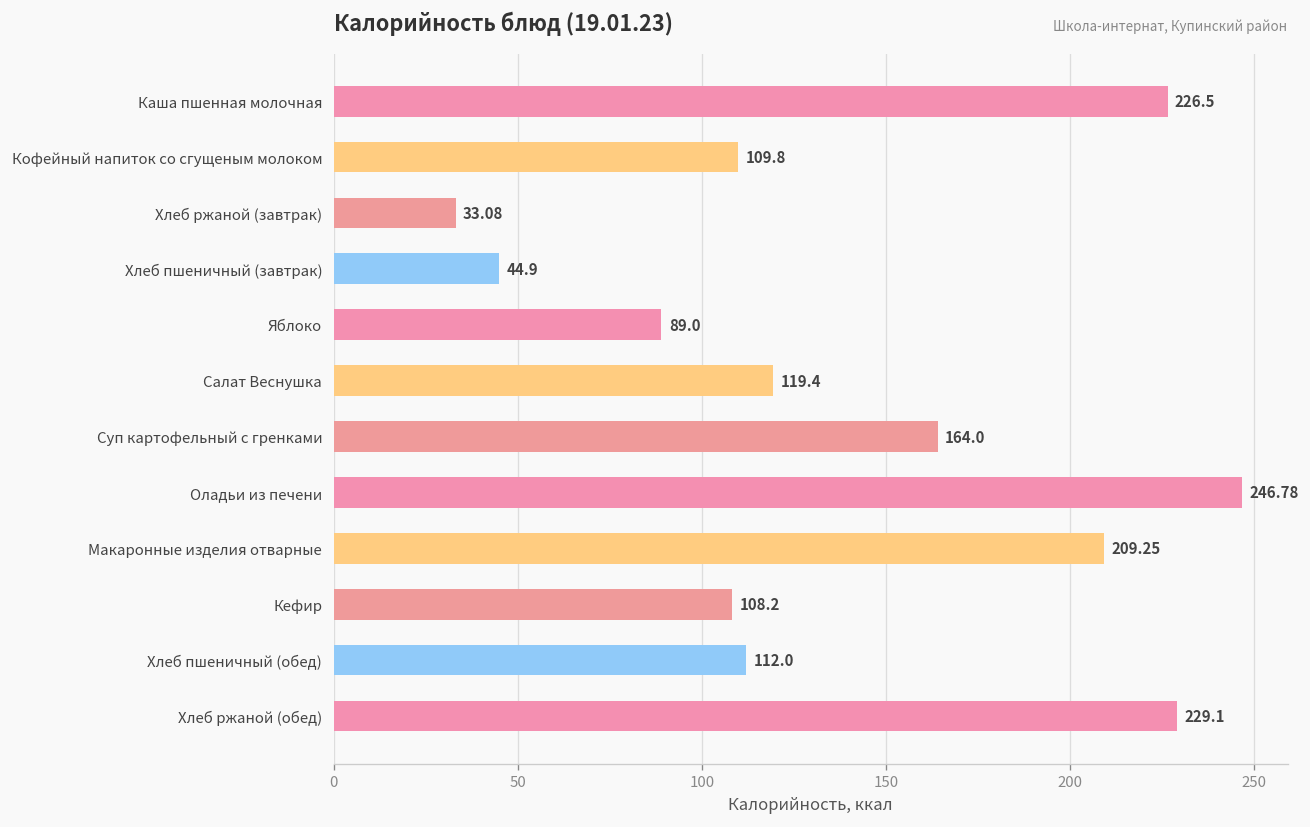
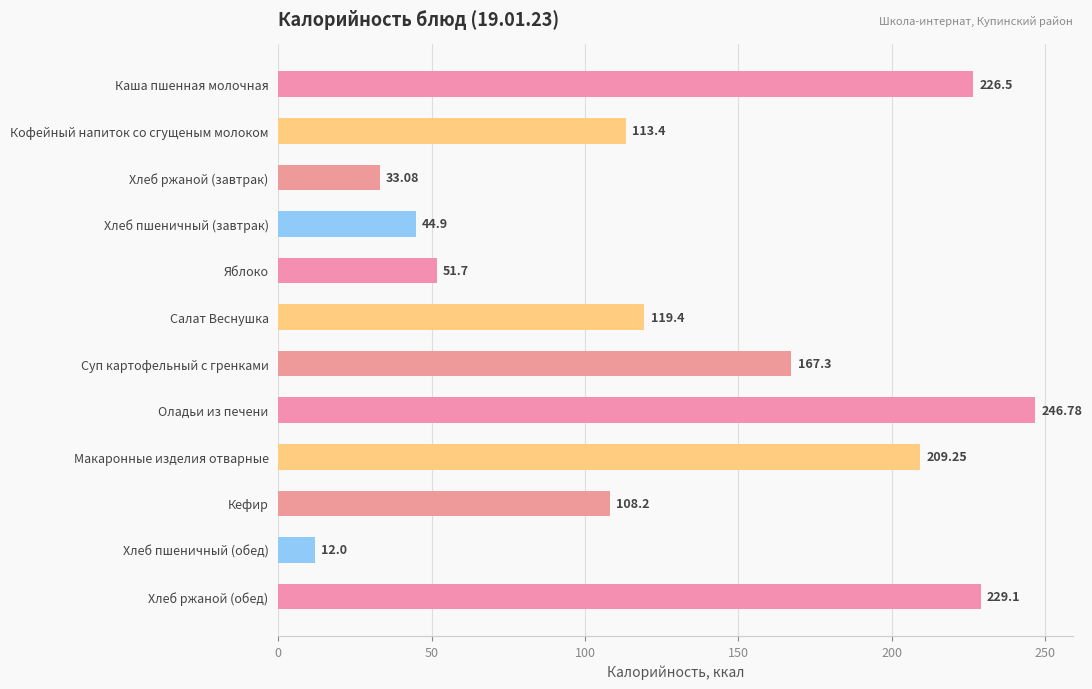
Кофейный напиток со сгущеным молоком: 109.8 -> 113.4
Яблоко: 89.0 -> 51.7
Суп картофельный с гренками: 164.0 -> 167.3
Хлеб пшеничный (обед): 112.0 -> 12.0
